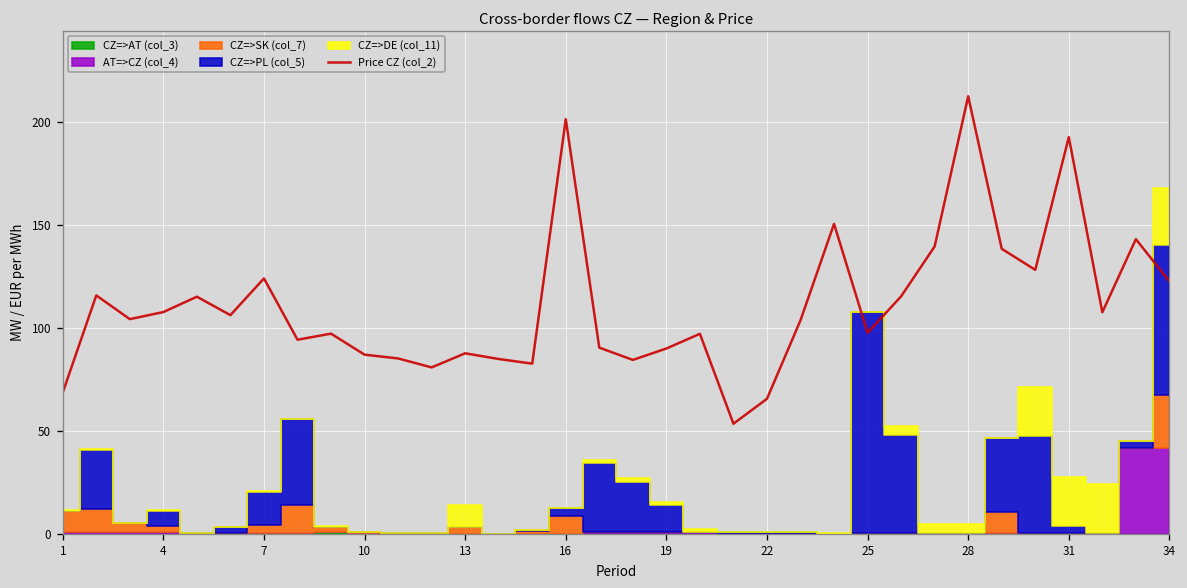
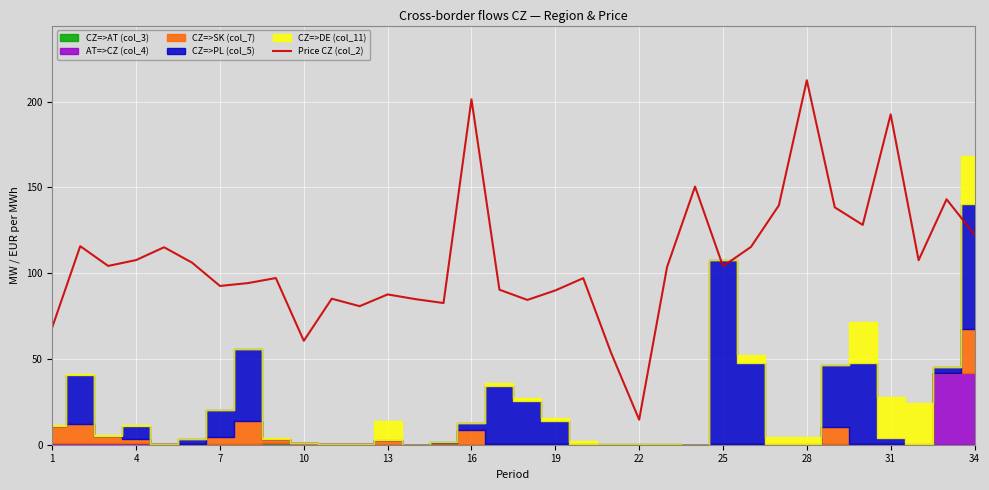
Price CZ (col_2), 7: 124 -> 93
Price CZ (col_2), 10: 87 -> 61
Price CZ (col_2), 22: 66 -> 15
Price CZ (col_2), 25: 98 -> 104
